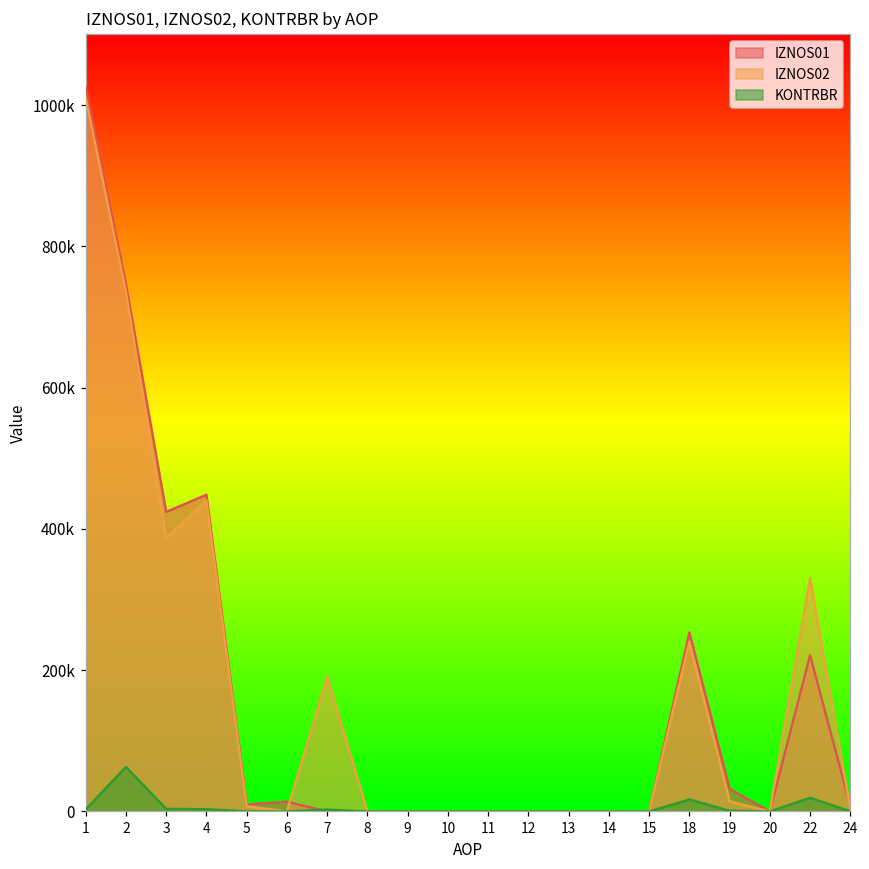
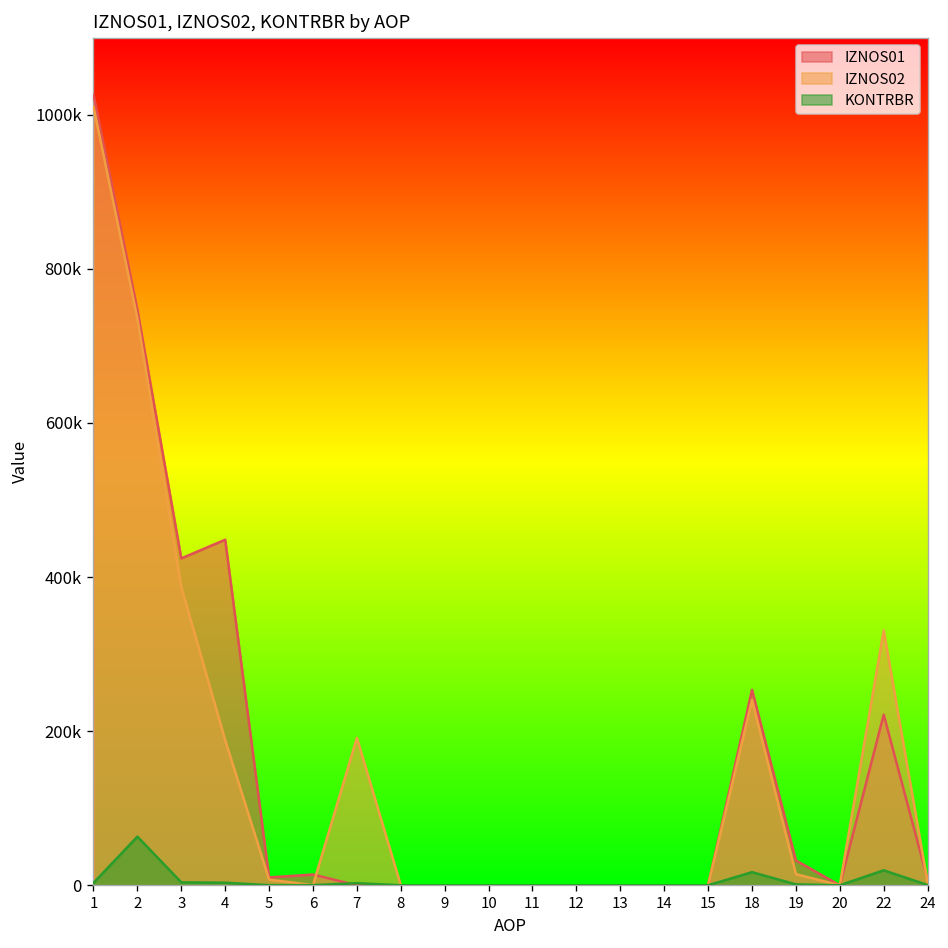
IZNOS02, 4: 440000 -> 190000
